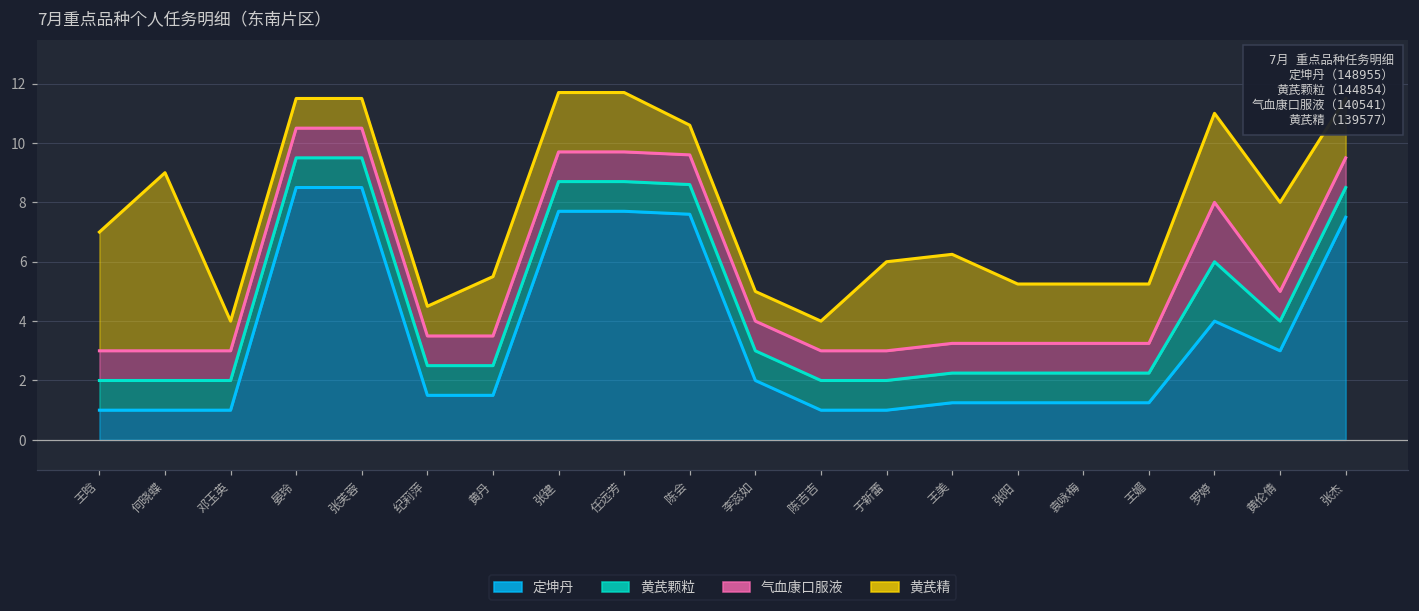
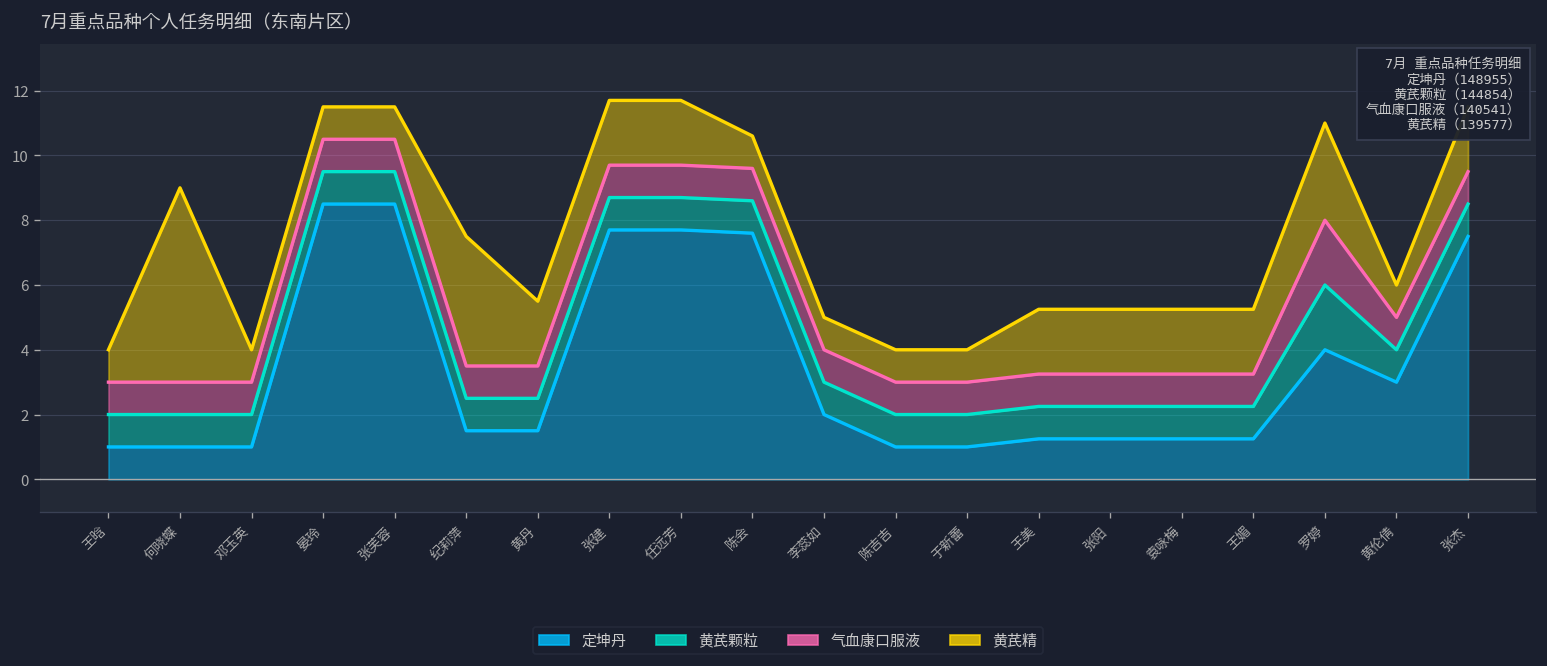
黄芪精, 王晗: 4 -> 1
黄芪精, 纪莉萍: 1 -> 4
黄芪精, 于新蕾: 3 -> 1
黄芪精, 王美: 3 -> 2
黄芪精, 黄伦倩: 3 -> 1
